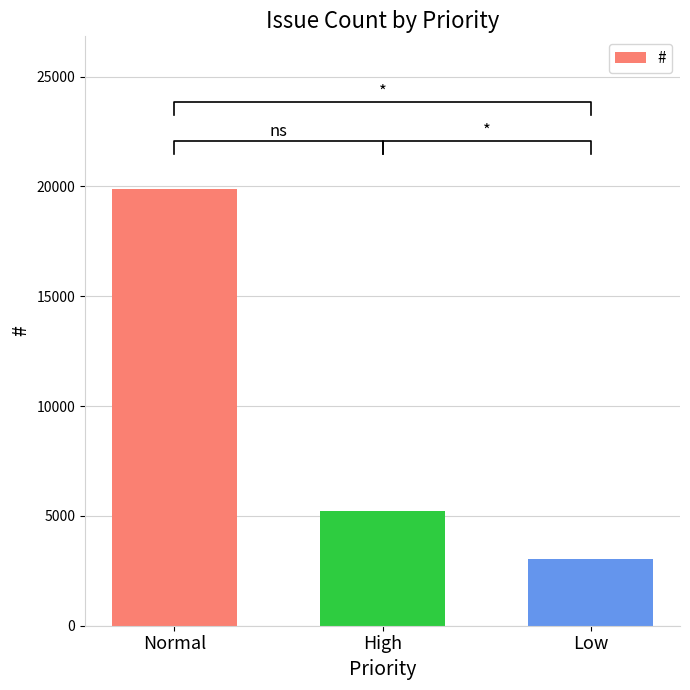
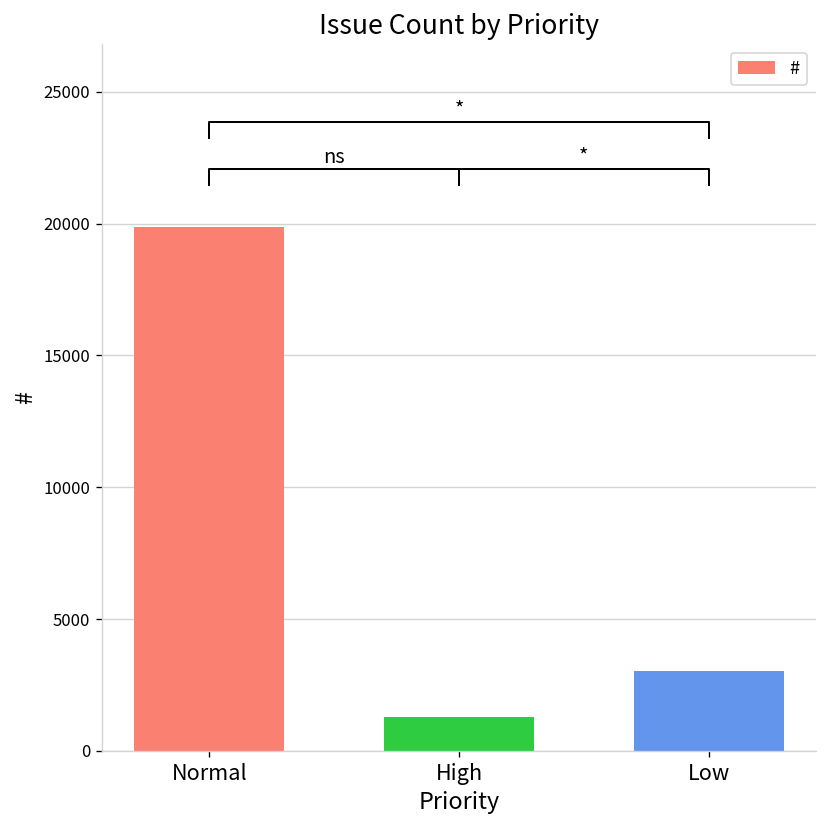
#, High: 5200 -> 1300
